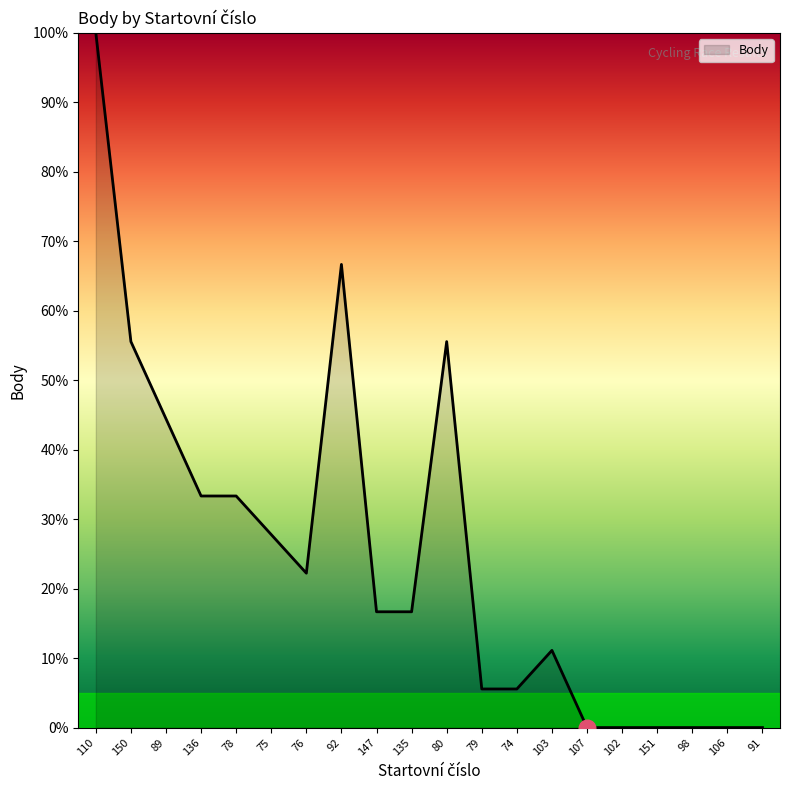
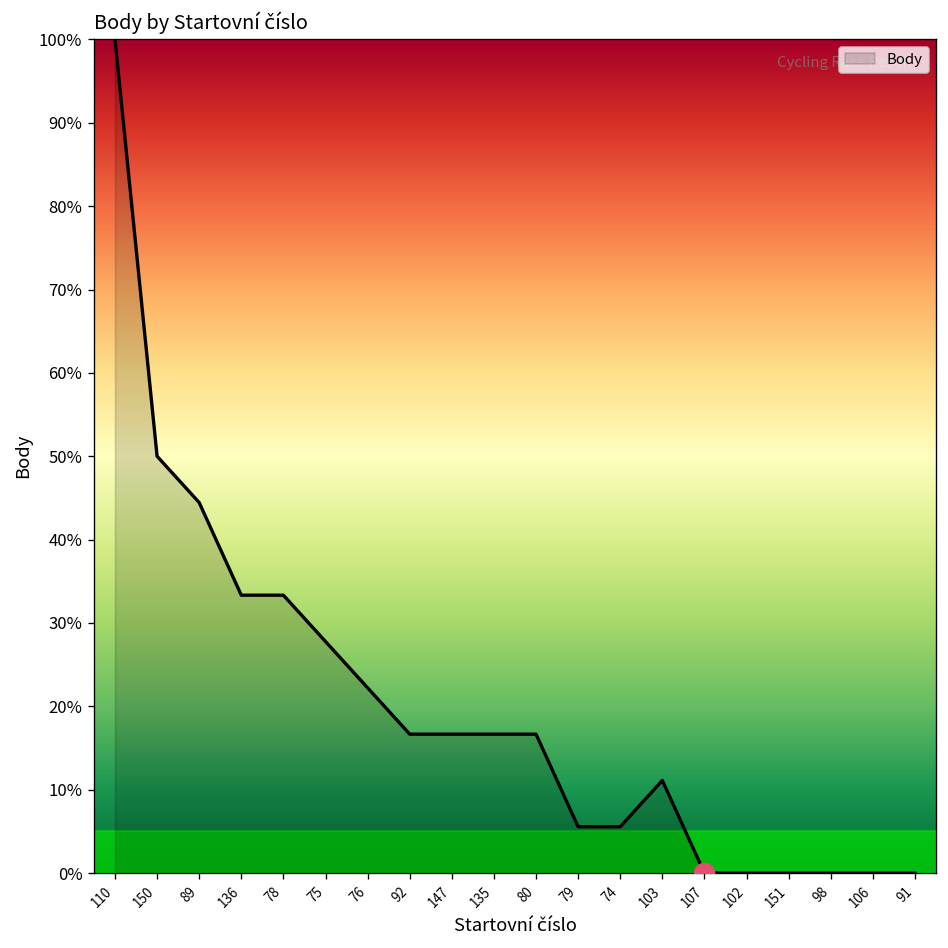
Body, 150: 56% -> 50%
Body, 92: 67% -> 17%
Body, 80: 56% -> 17%
